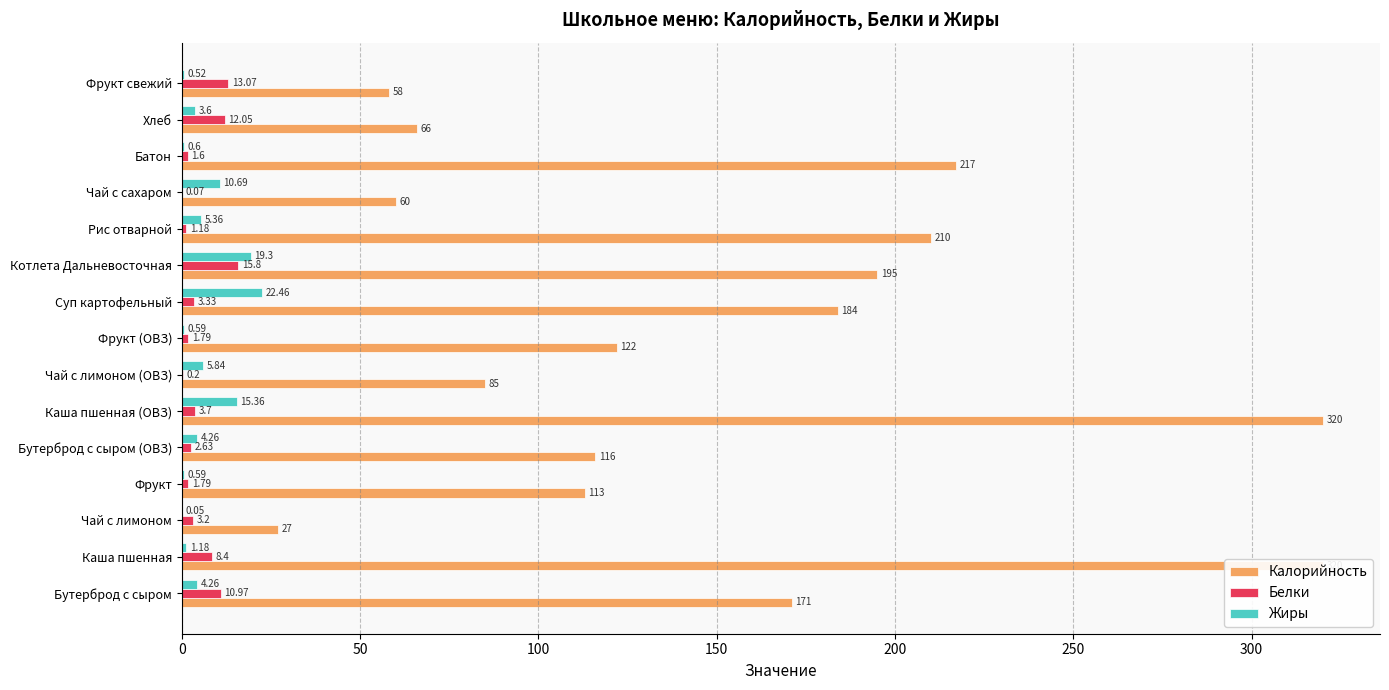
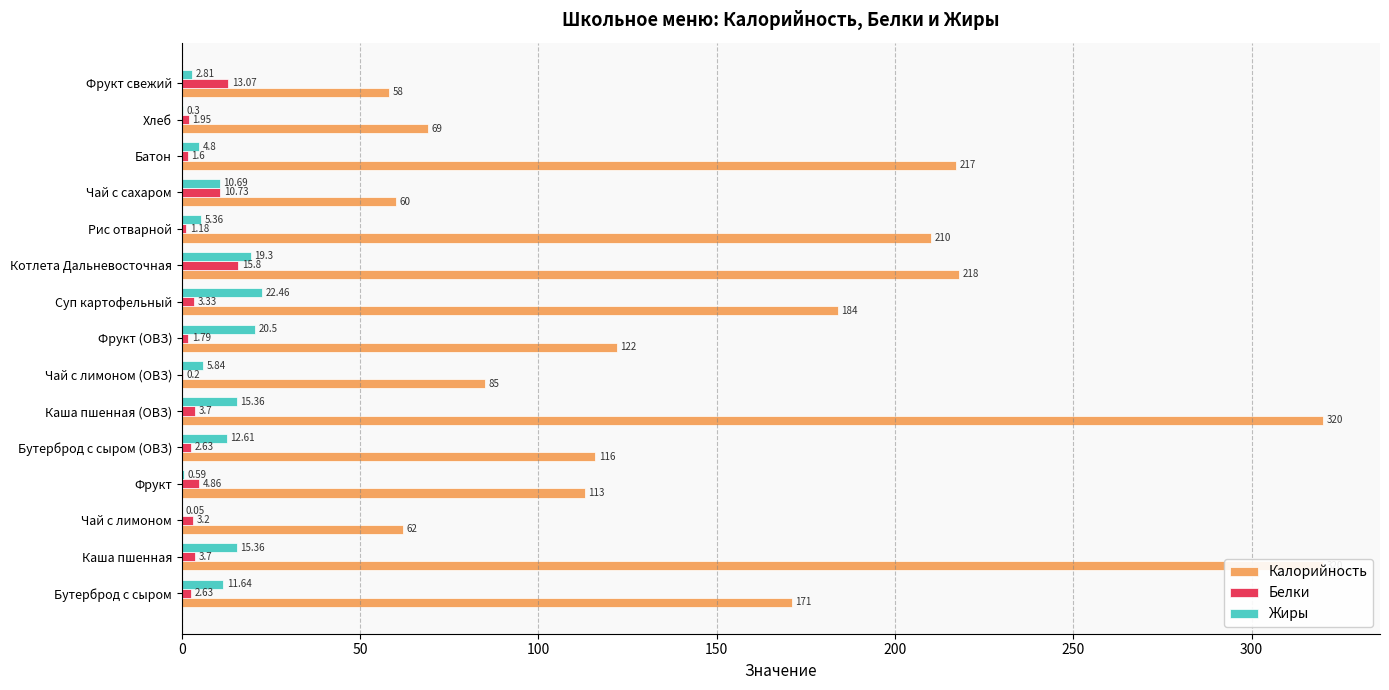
Жиры, Фрукт свежий: 0.52 -> 2.81
Жиры, Хлеб: 3.6 -> 0.3
Белки, Хлеб: 12.05 -> 1.95
Калорийность, Хлеб: 66 -> 69
Жиры, Батон: 0.6 -> 4.8
Белки, Чай с сахаром: 0.07 -> 10.73
Калорийность, Котлета Дальневосточная: 195 -> 218
Жиры, Фрукт (ОВЗ): 0.59 -> 20.5
Жиры, Бутерброд с сыром (ОВЗ): 4.26 -> 12.61
Белки, Фрукт: 1.79 -> 4.86
Калорийность, Чай с лимоном: 27 -> 62
Жиры, Каша пшенная: 1.18 -> 15.36
Белки, Каша пшенная: 8.4 -> 3.7
Жиры, Бутерброд с сыром: 4.26 -> 11.64
Белки, Бутерброд с сыром: 10.97 -> 2.63
